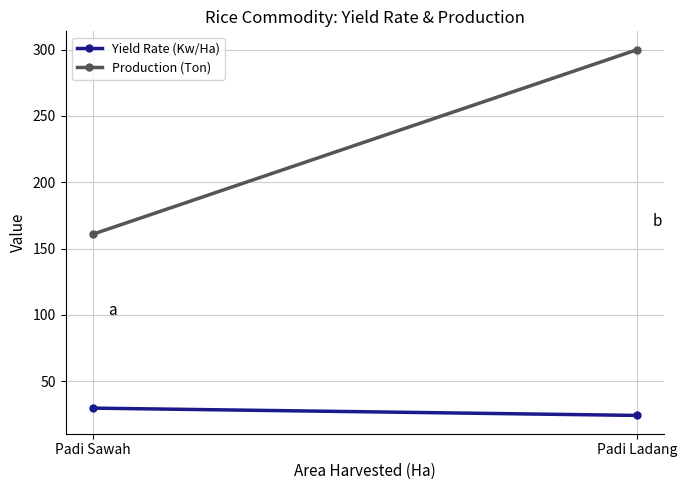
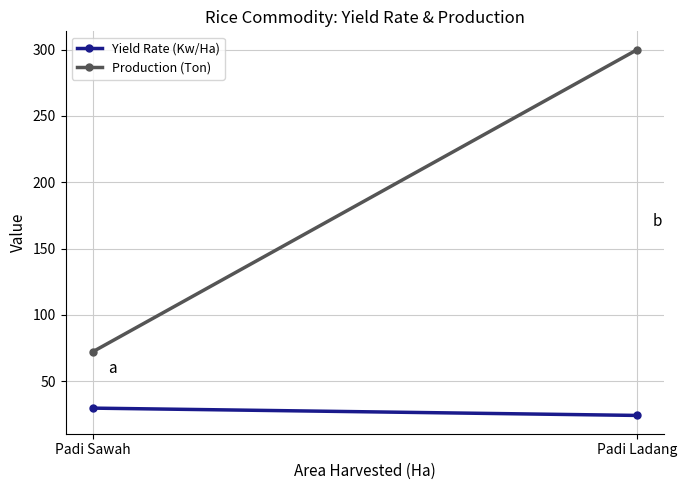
Production (Ton), Padi Sawah: 161 -> 72
